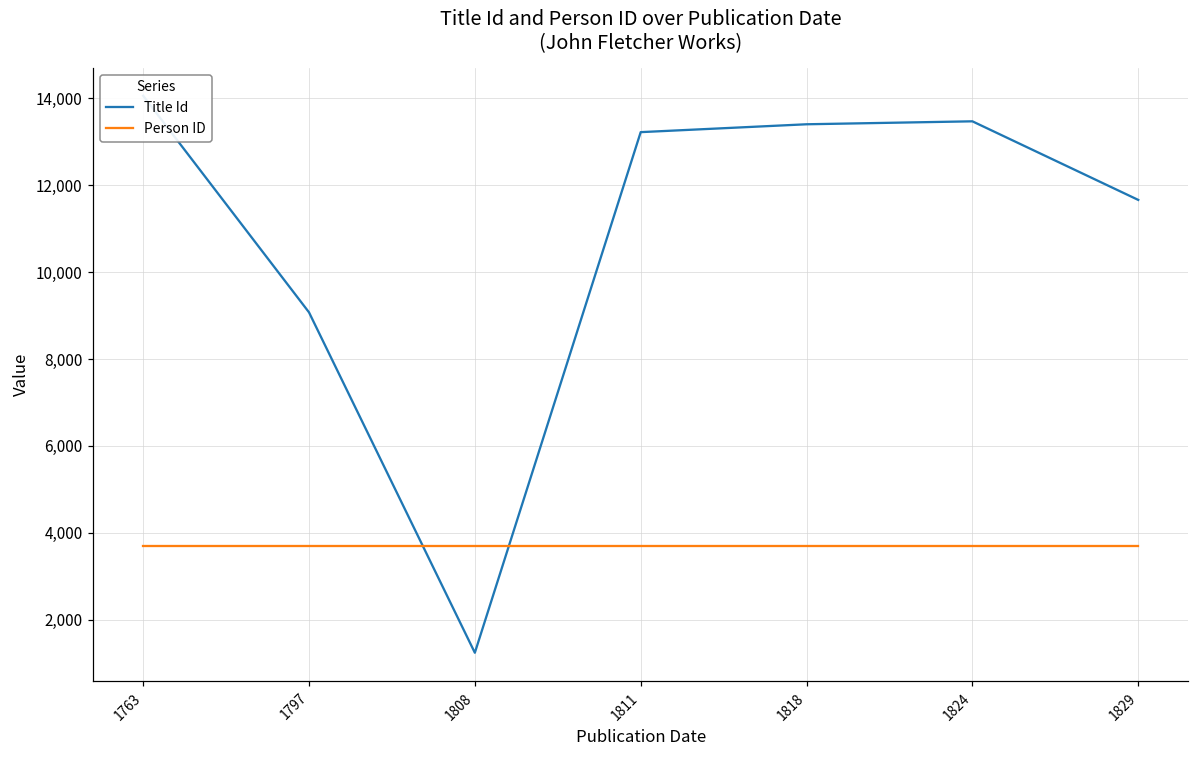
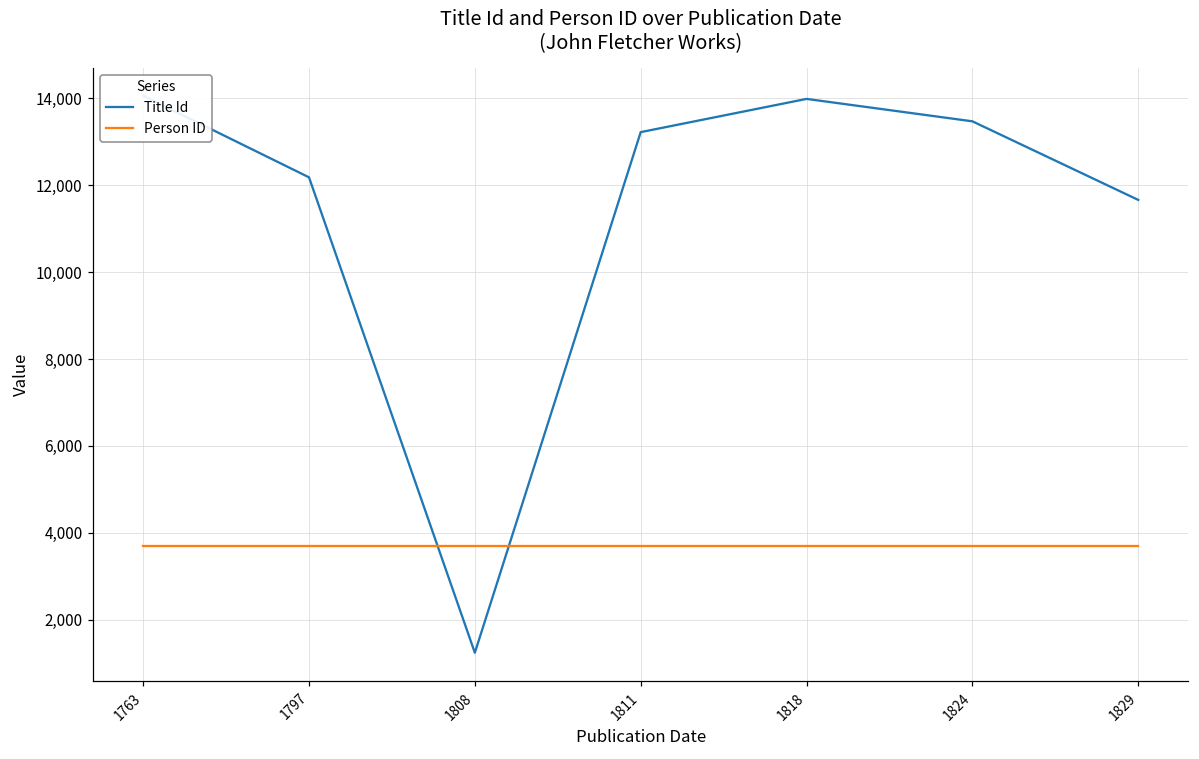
Title Id, 1797: 9,100 -> 12,200
Title Id, 1818: 13,400 -> 14,000
